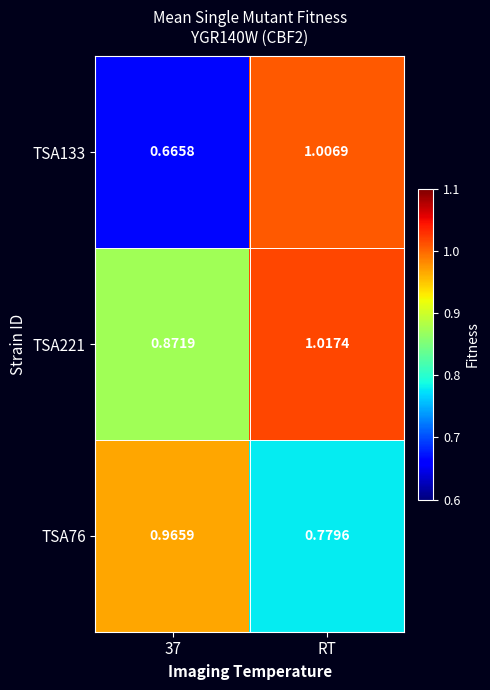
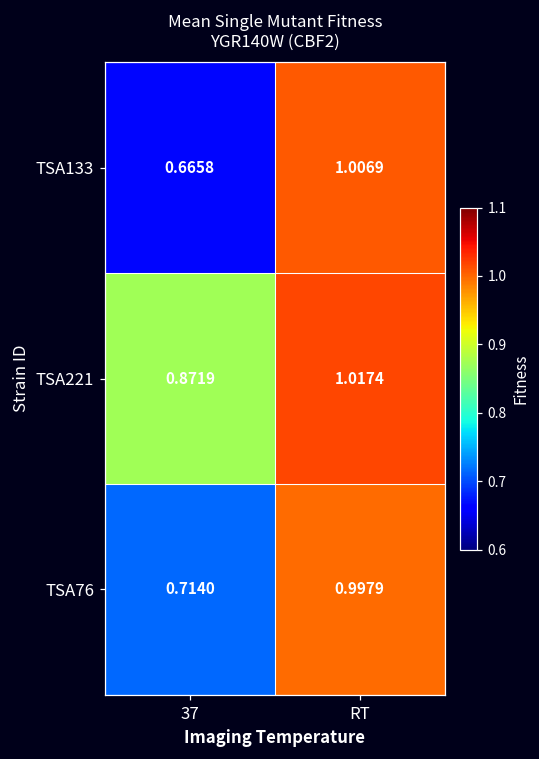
TSA76, 37: 0.9659 -> 0.7140
TSA76, RT: 0.7796 -> 0.9979
